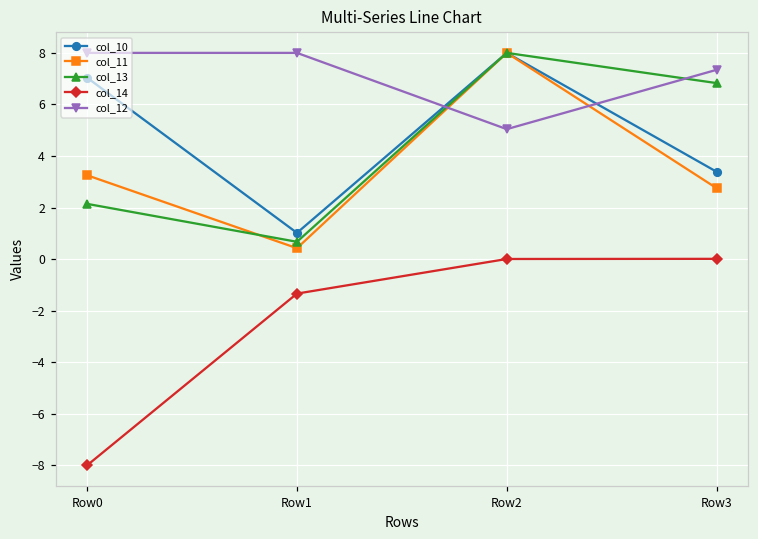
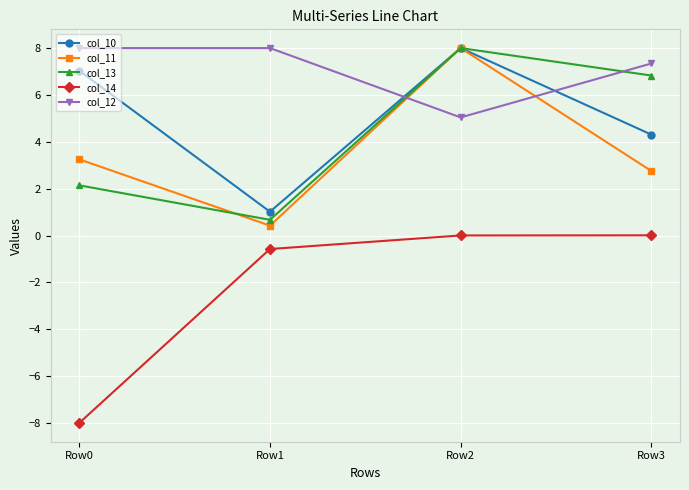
col_14, Row1: -1.3 -> -0.6
col_10, Row3: 3.4 -> 4.3
